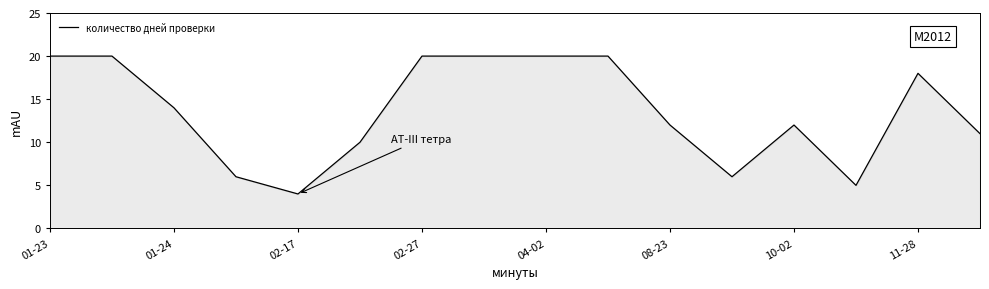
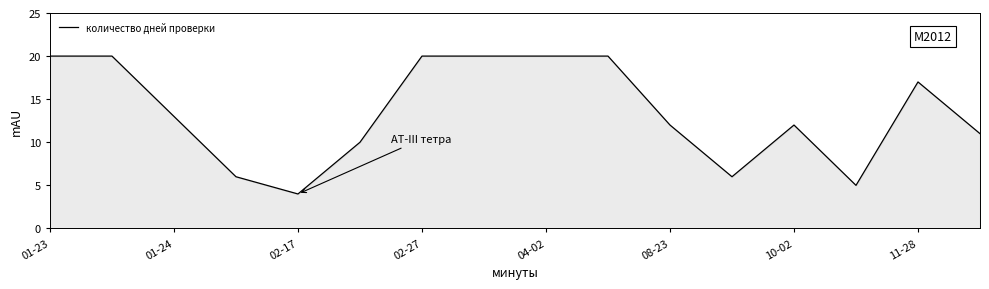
01-24: 14 -> 13
11-28: 18 -> 17
